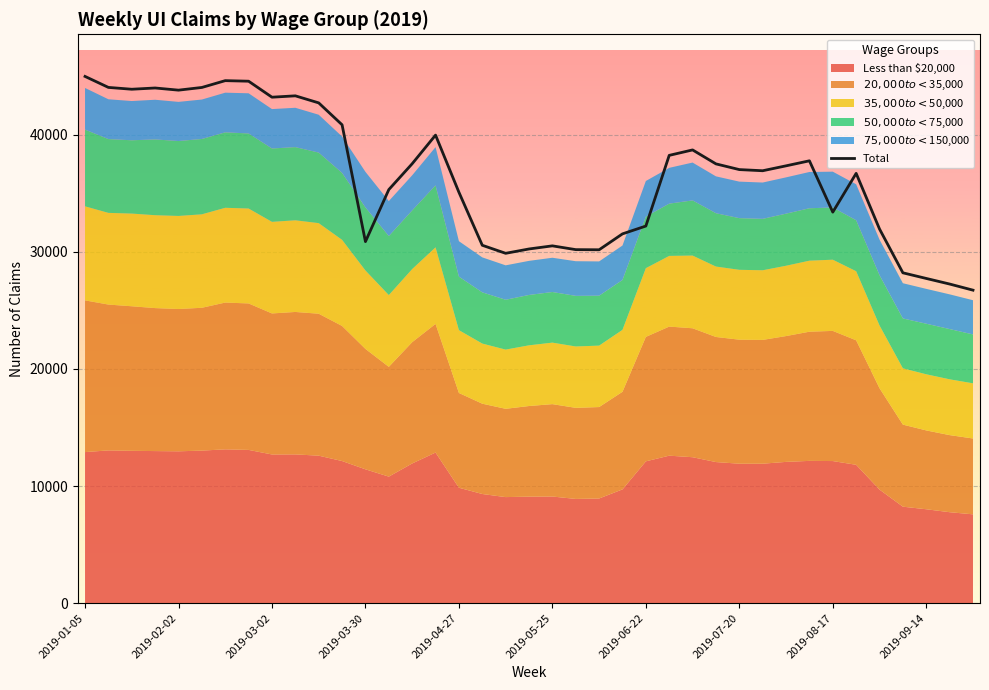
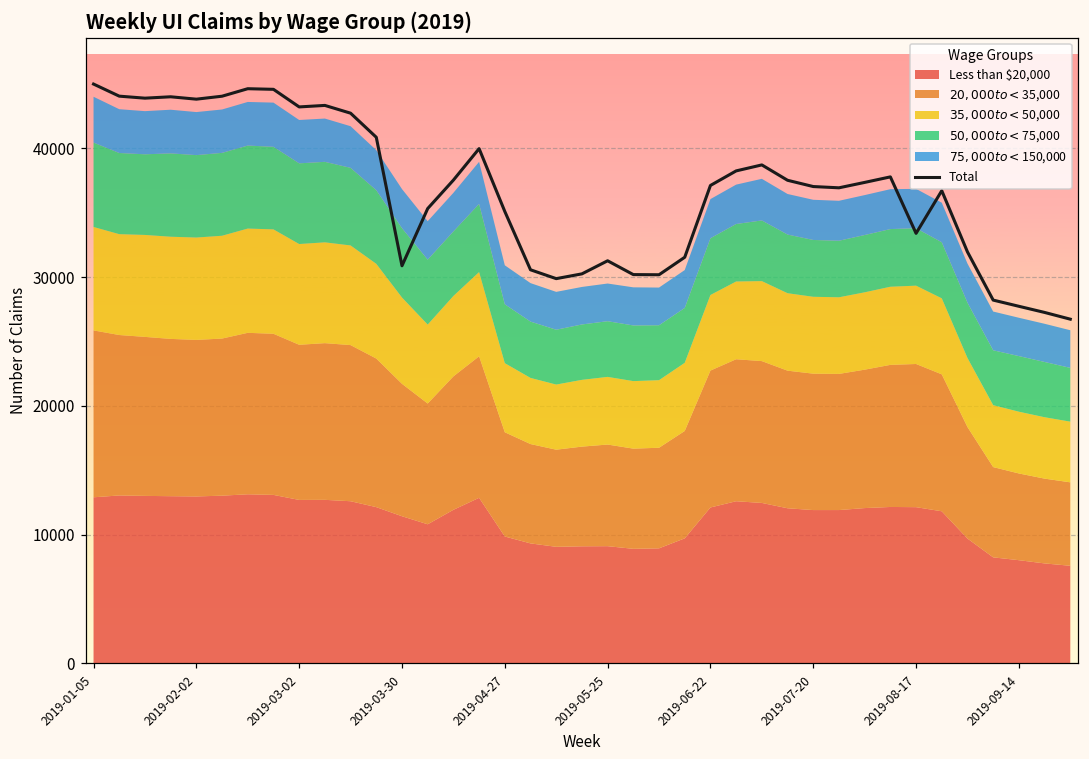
Total, 2019-05-25: 30500 -> 31300
Total, 2019-06-22: 32200 -> 37100
